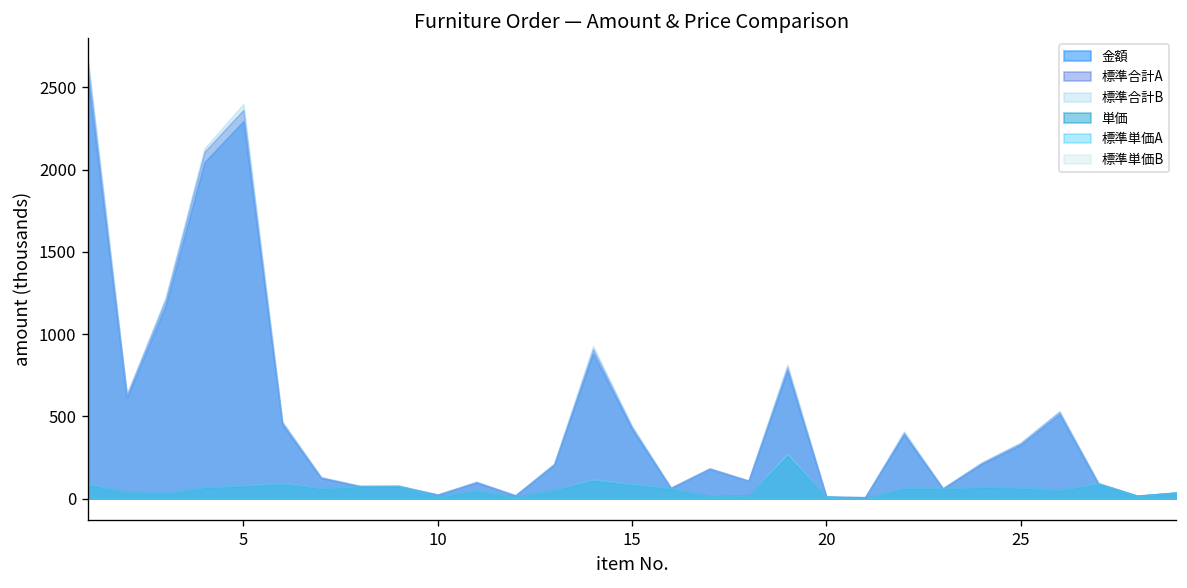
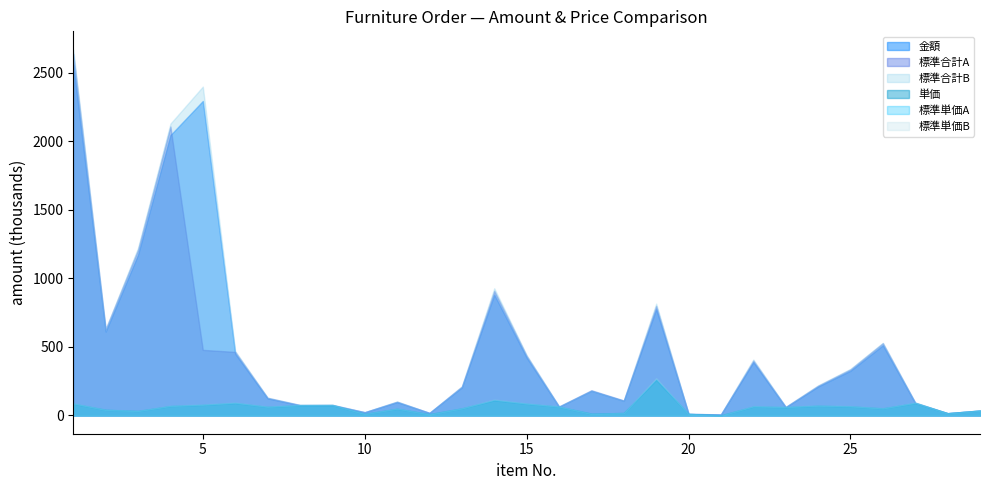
標準合計A, 5: 2360 -> 480
